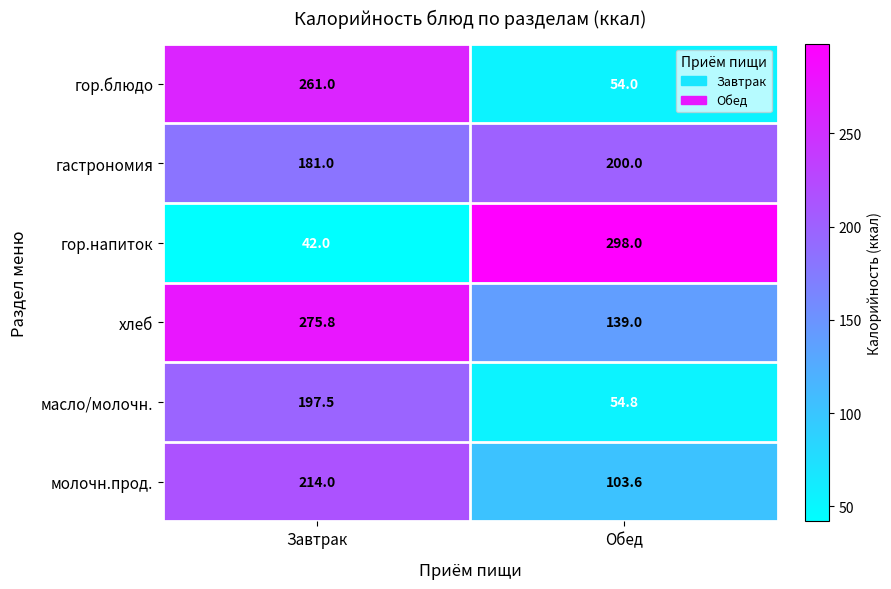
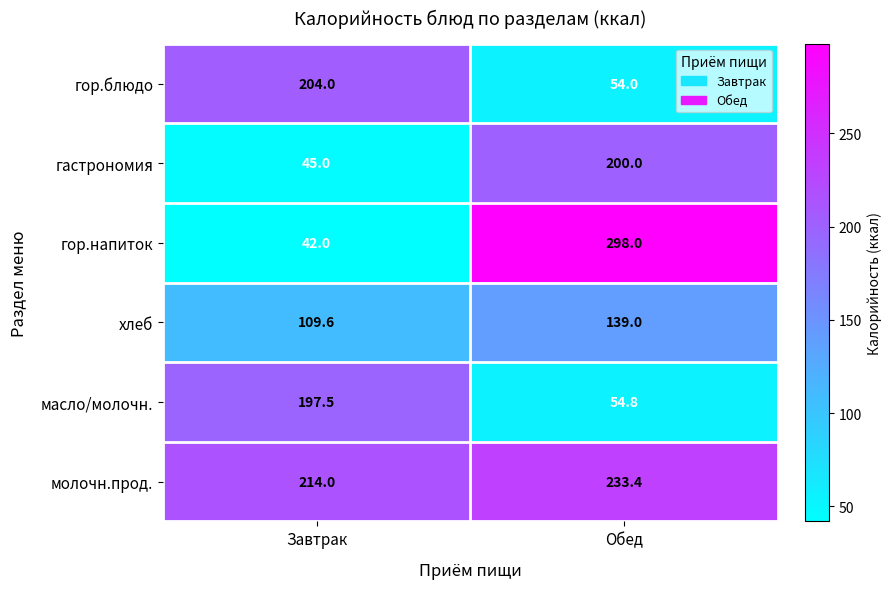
гор.блюдо, Завтрак: 261.0 -> 204.0
гастрономия, Завтрак: 181.0 -> 45.0
хлеб, Завтрак: 275.8 -> 109.6
молочн.прод., Обед: 103.6 -> 233.4
